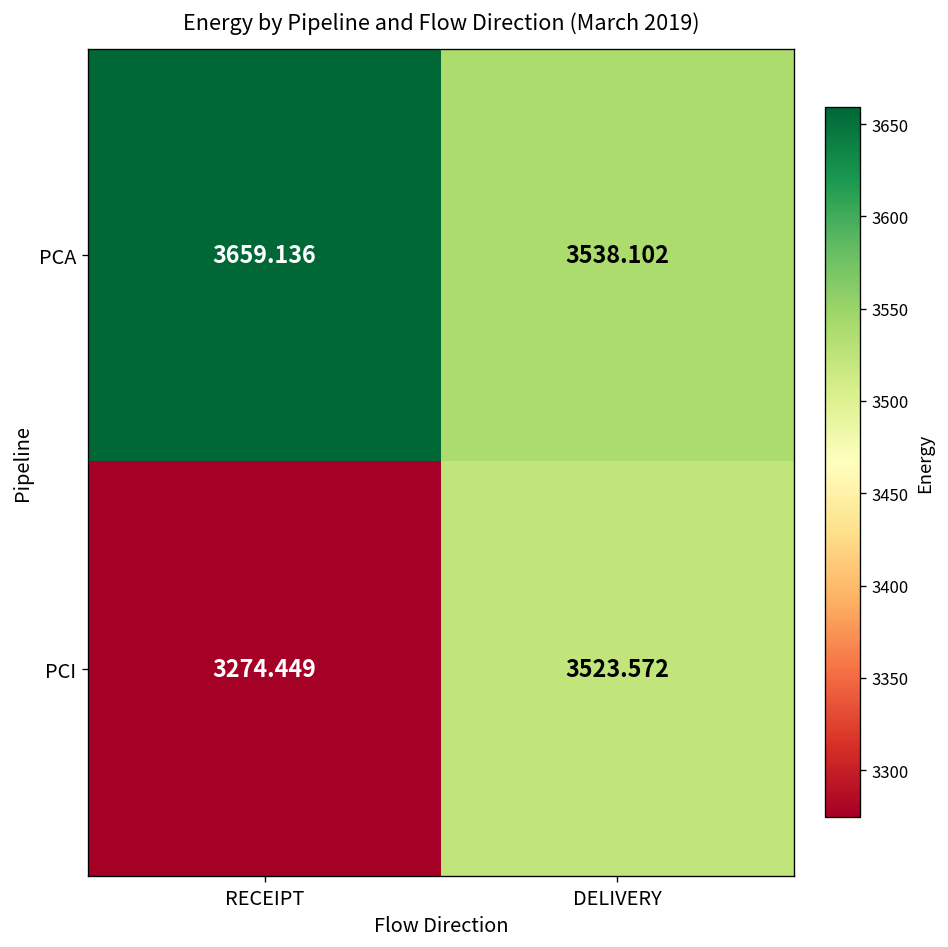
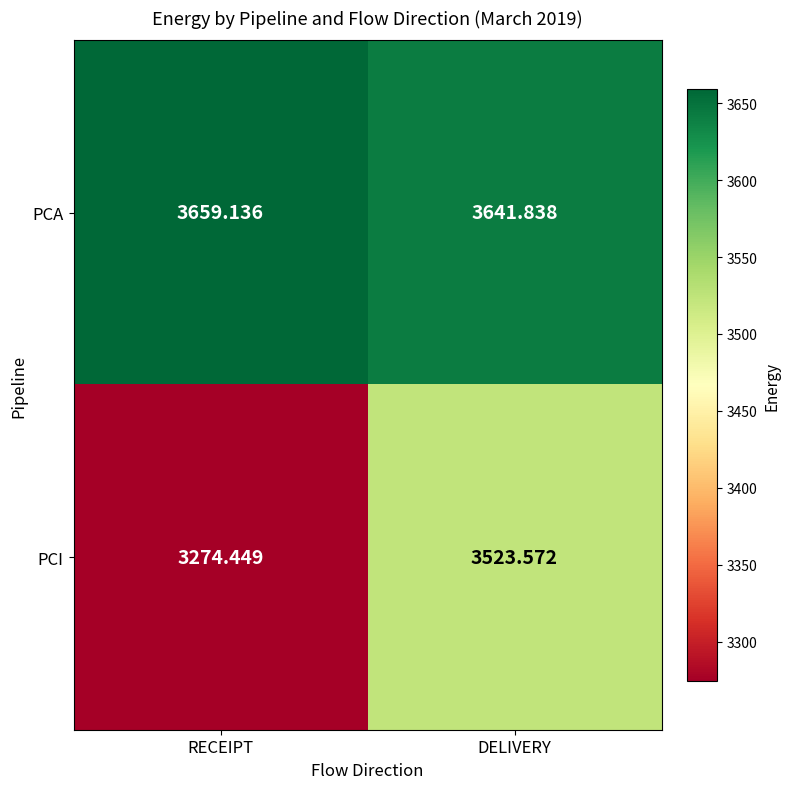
PCA, DELIVERY: 3538.102 -> 3641.838
